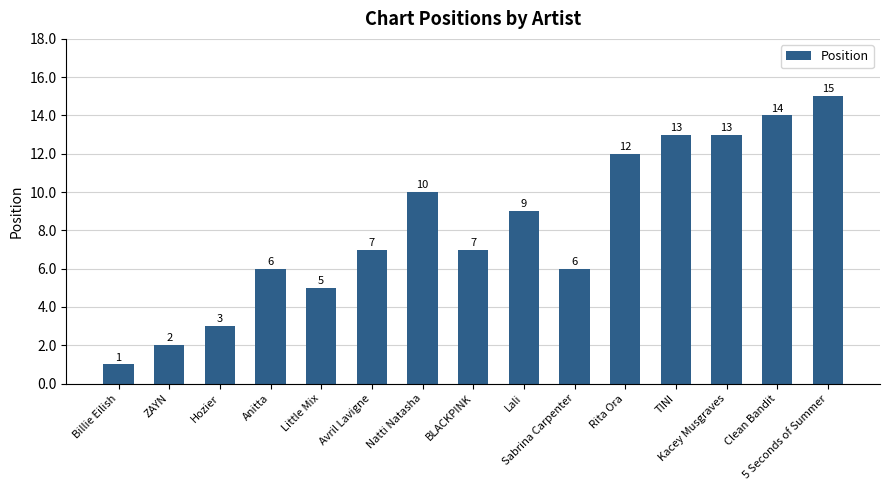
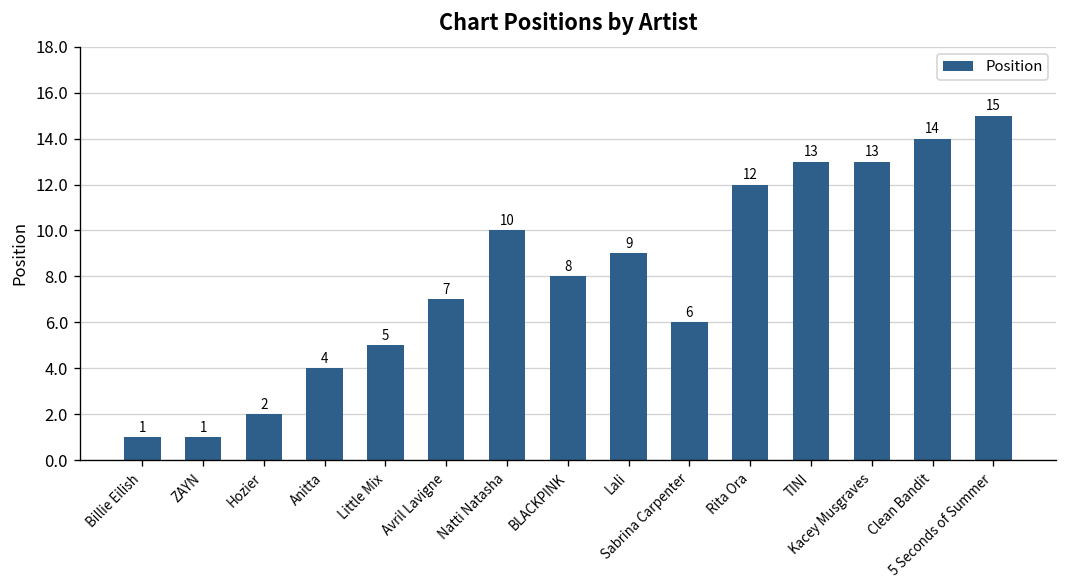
ZAYN: 2 -> 1
Hozier: 3 -> 2
Anitta: 6 -> 4
BLACKPINK: 7 -> 8
